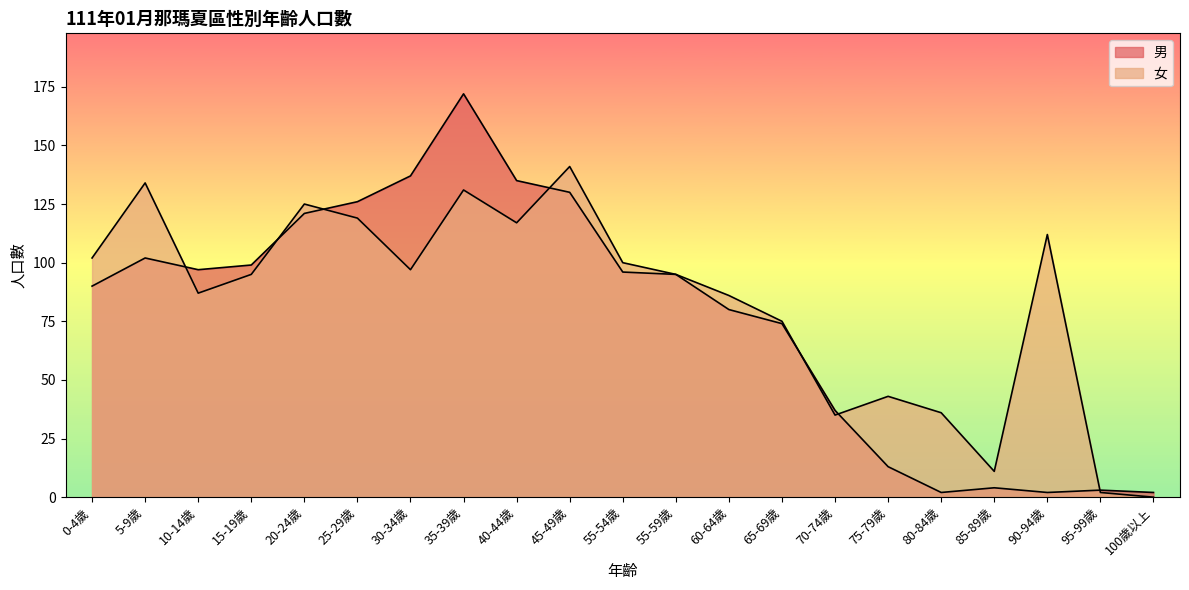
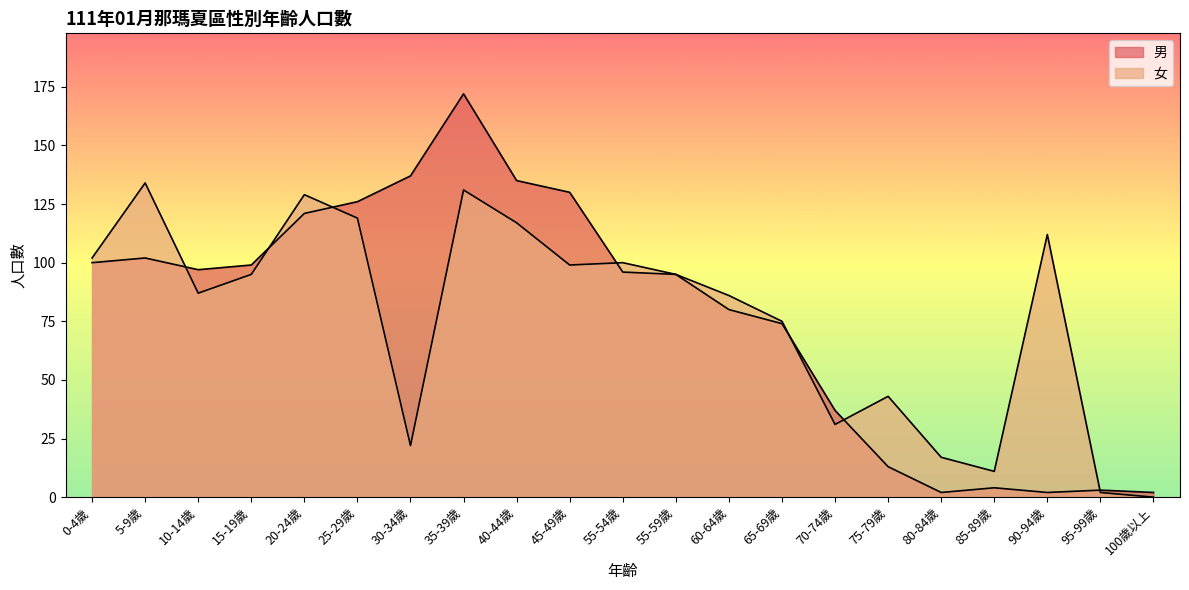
男, 0-4歲: 90 -> 100
女, 20-24歲: 125 -> 129
女, 30-34歲: 97 -> 22
女, 45-49歲: 141 -> 99
女, 70-74歲: 35 -> 31
女, 80-84歲: 36 -> 17
